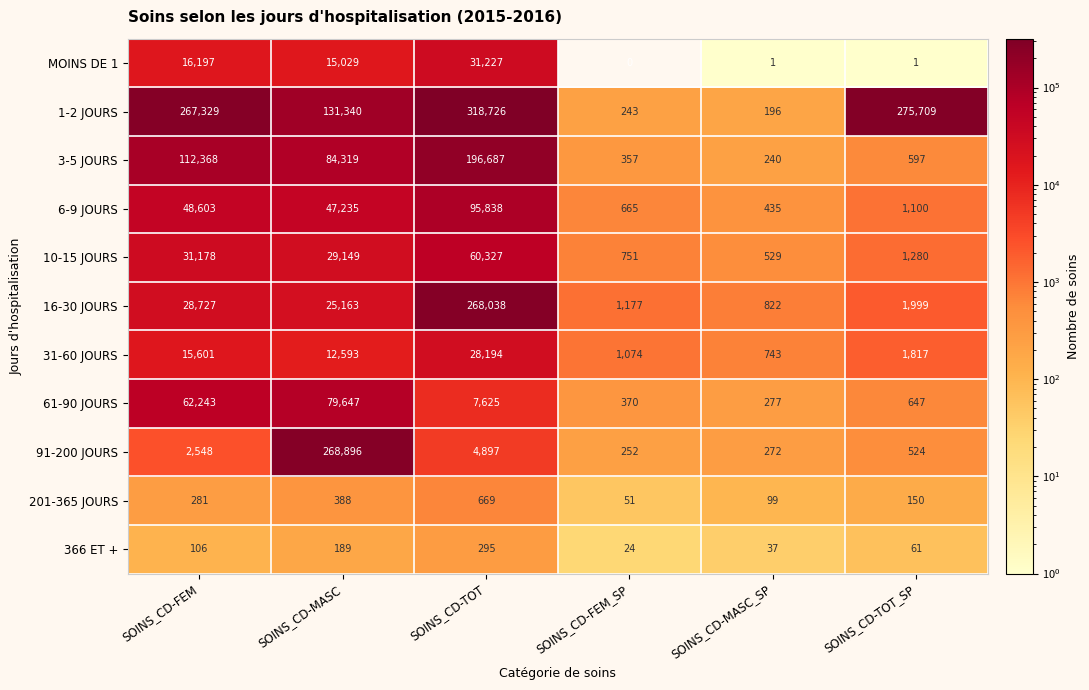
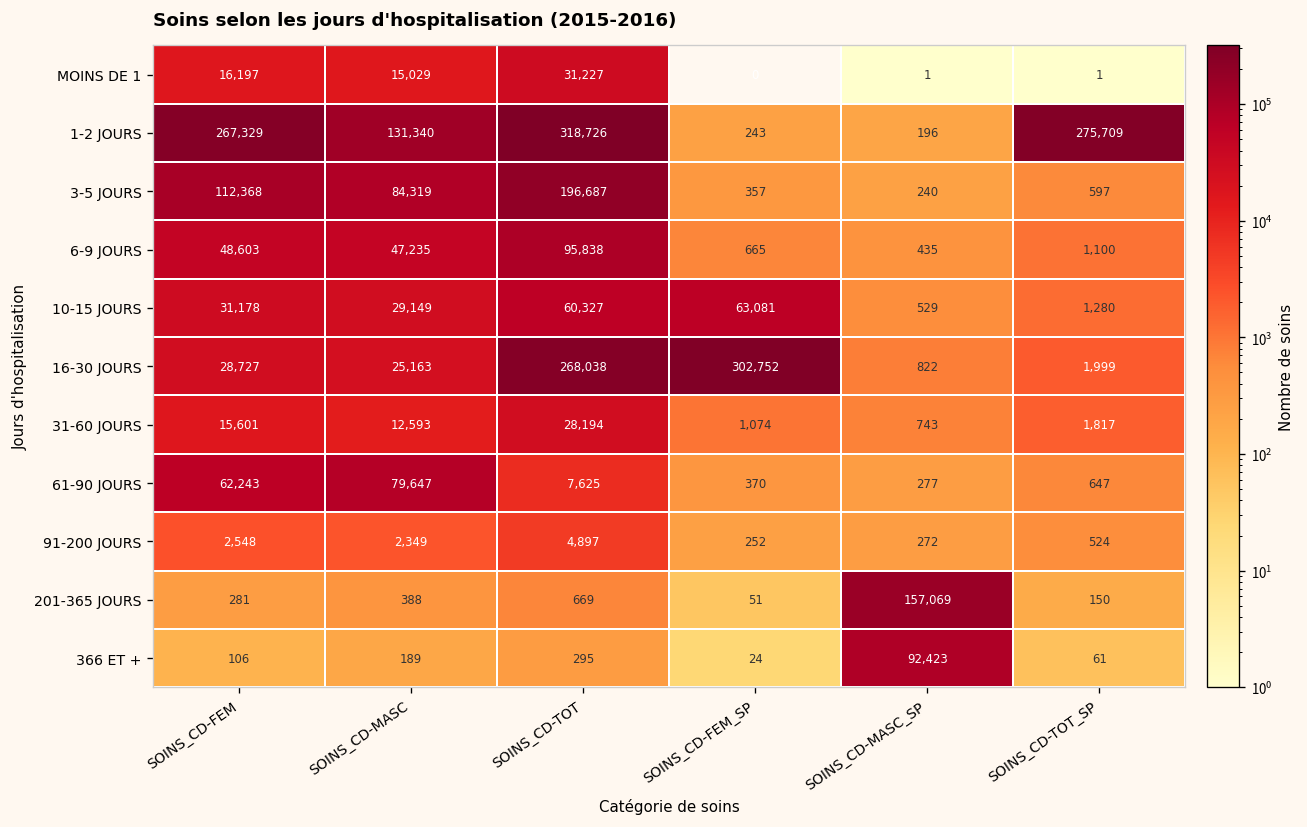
10-15 JOURS, SOINS_CD-FEM_SP: 751 -> 63,081
16-30 JOURS, SOINS_CD-FEM_SP: 1,177 -> 302,752
91-200 JOURS, SOINS_CD-MASC: 268,896 -> 2,349
201-365 JOURS, SOINS_CD-MASC_SP: 99 -> 157,069
366 ET +, SOINS_CD-MASC_SP: 37 -> 92,423
